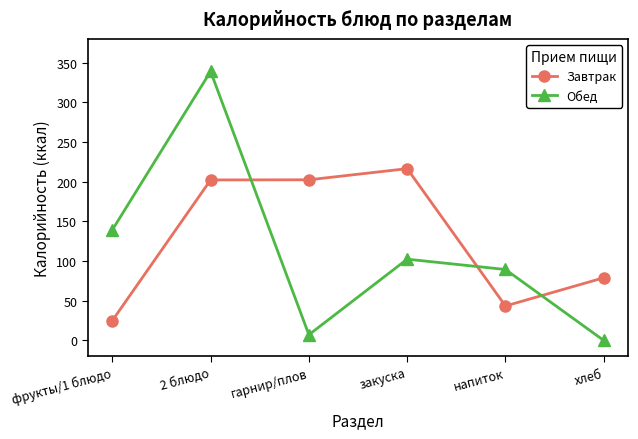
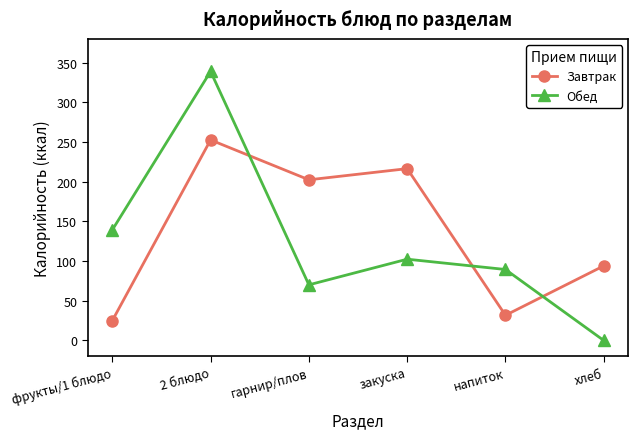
Завтрак, 2 блюдо: 200 -> 250
Обед, гарнир/плов: 10 -> 70
Завтрак, напиток: 40 -> 30
Завтрак, хлеб: 80 -> 90
